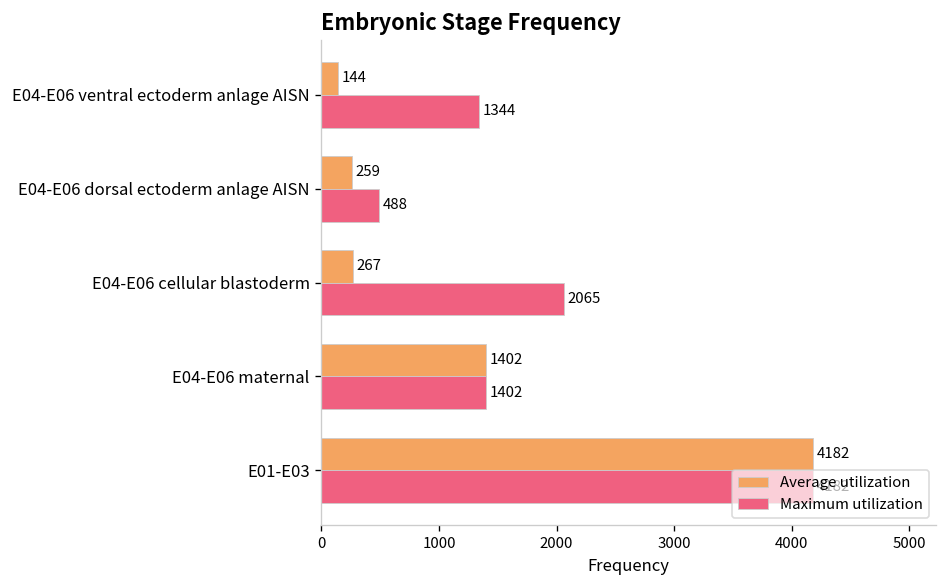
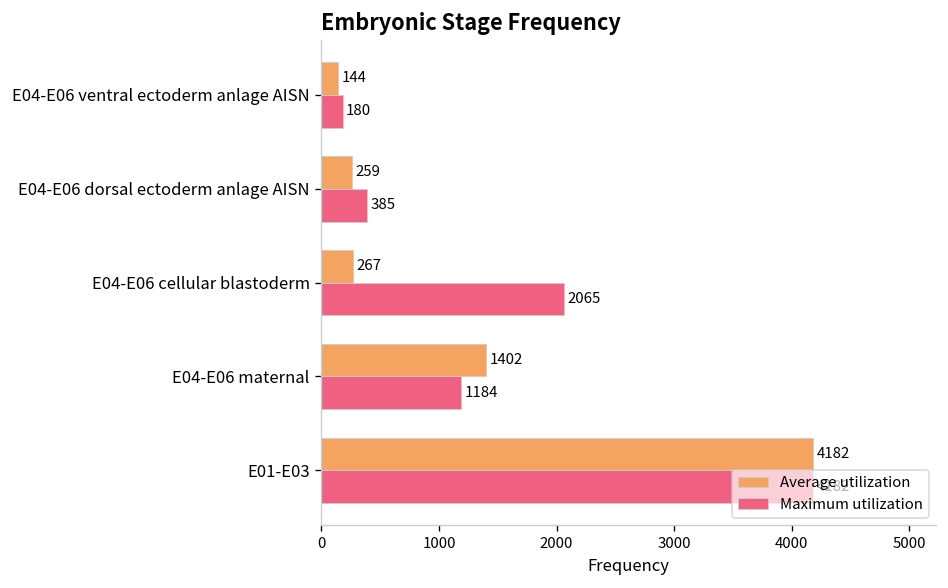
Maximum utilization, E04-E06 ventral ectoderm anlage AISN: 1344 -> 180
Maximum utilization, E04-E06 dorsal ectoderm anlage AISN: 488 -> 385
Maximum utilization, E04-E06 maternal: 1402 -> 1184
